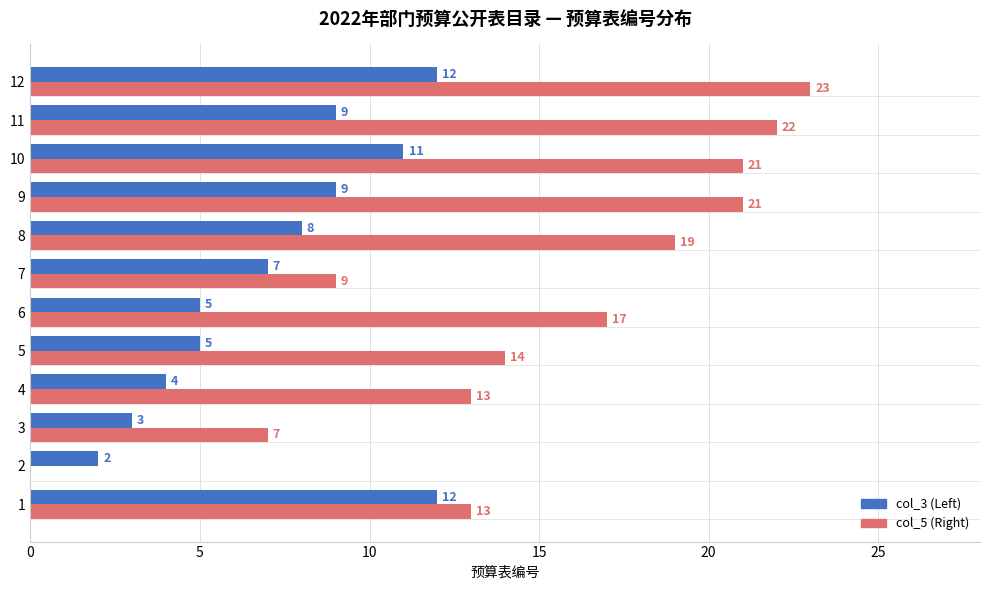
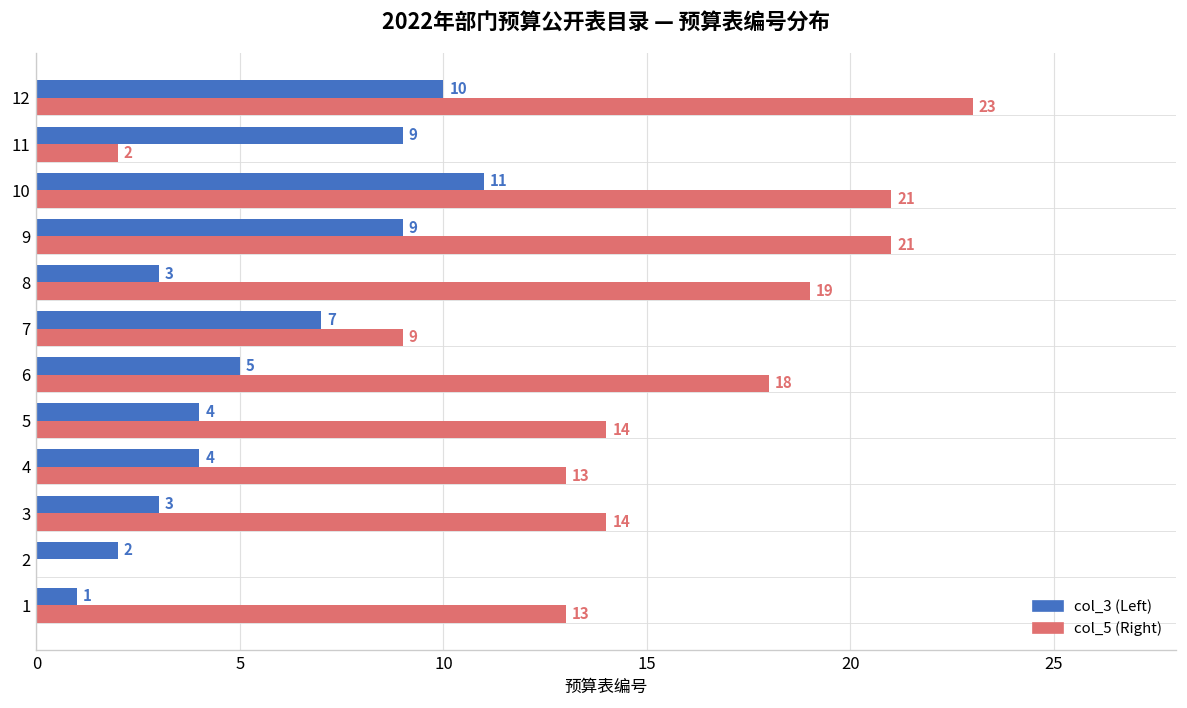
col_3 (Left), 12: 12 -> 10
col_5 (Right), 11: 22 -> 2
col_3 (Left), 8: 8 -> 3
col_5 (Right), 6: 17 -> 18
col_3 (Left), 5: 5 -> 4
col_5 (Right), 3: 7 -> 14
col_3 (Left), 1: 12 -> 1
